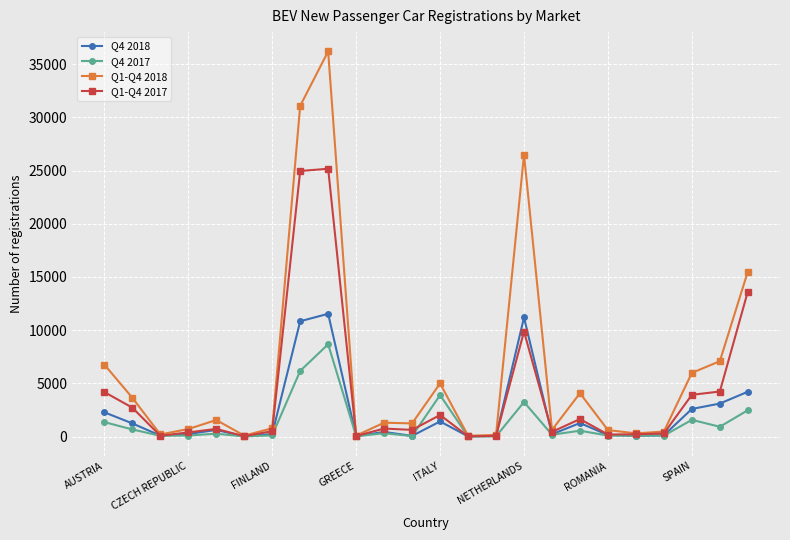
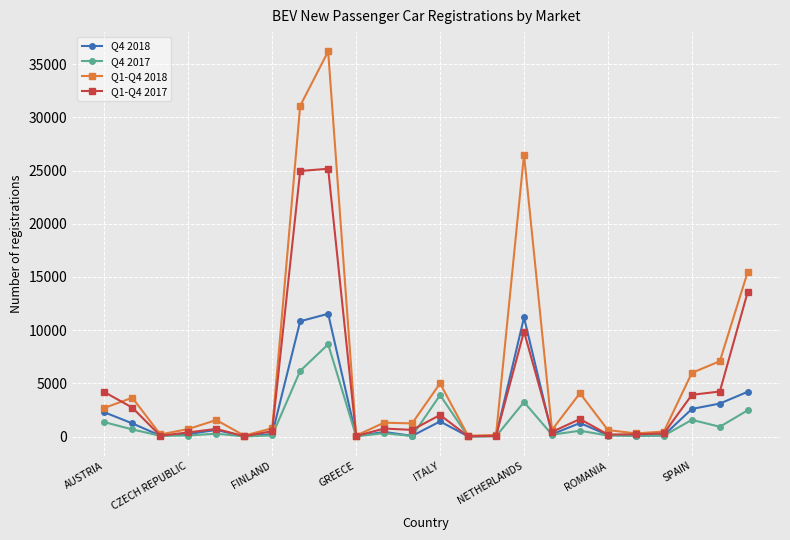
Q1-Q4 2018, AUSTRIA: 6800 -> 2700
